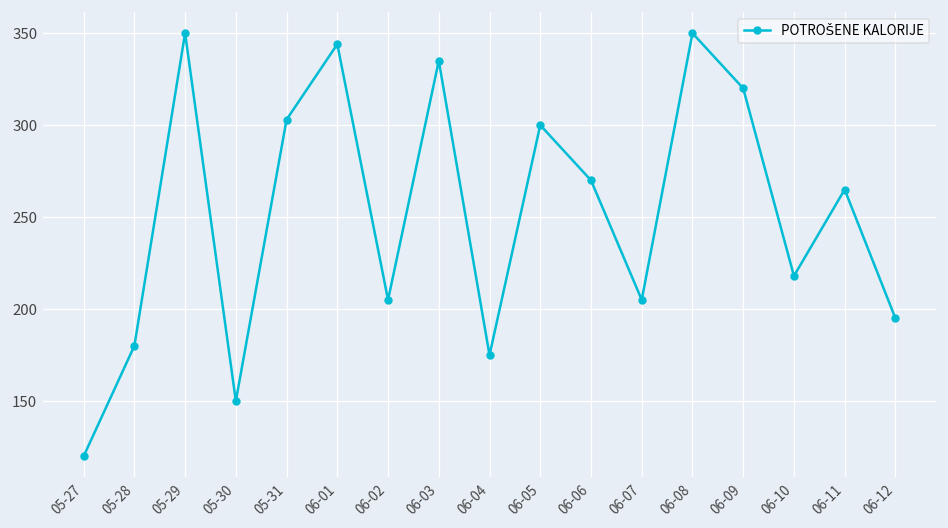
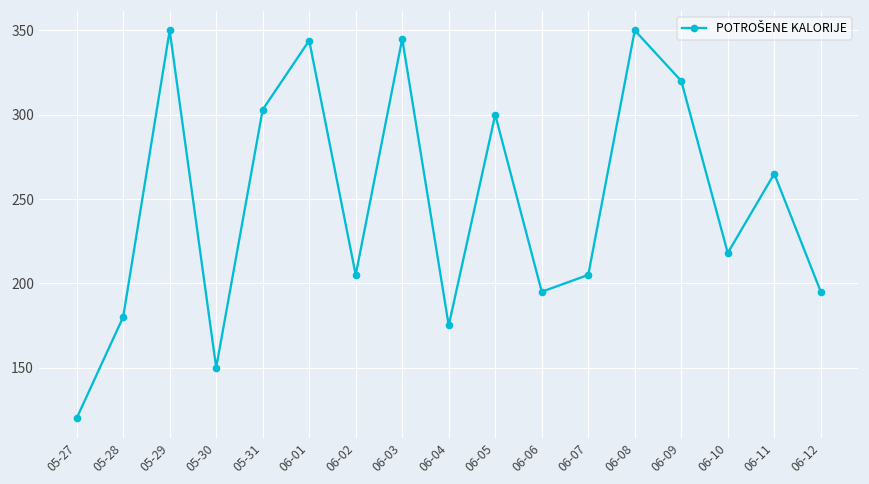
06-03: 335 -> 345
06-06: 270 -> 195
